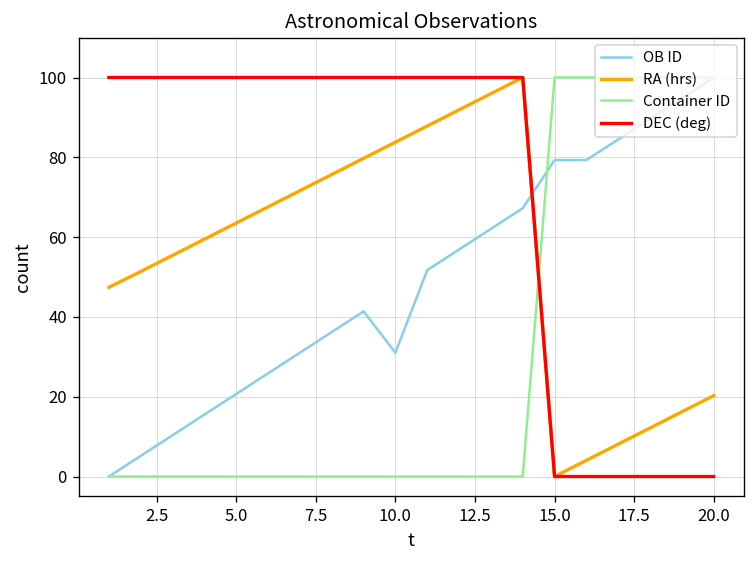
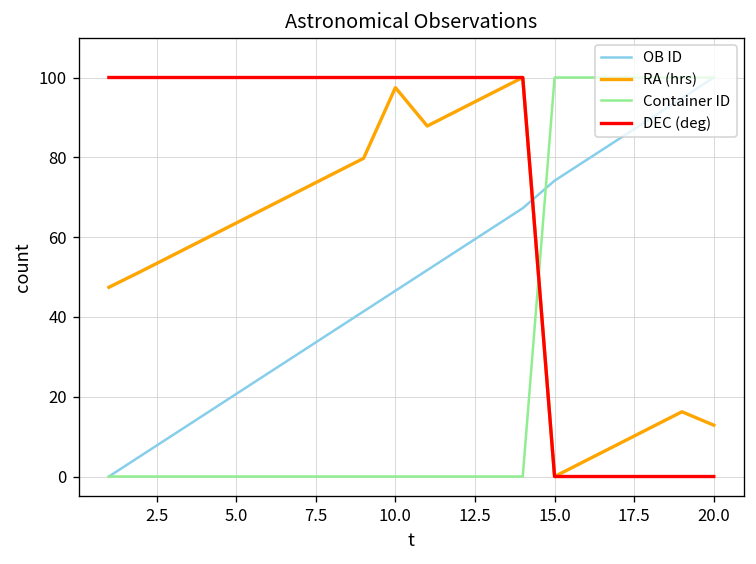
OB ID, 10.0: 31 -> 47
RA (hrs), 10.0: 84 -> 97
OB ID, 15.0: 79 -> 74
RA (hrs), 20.0: 20 -> 13
